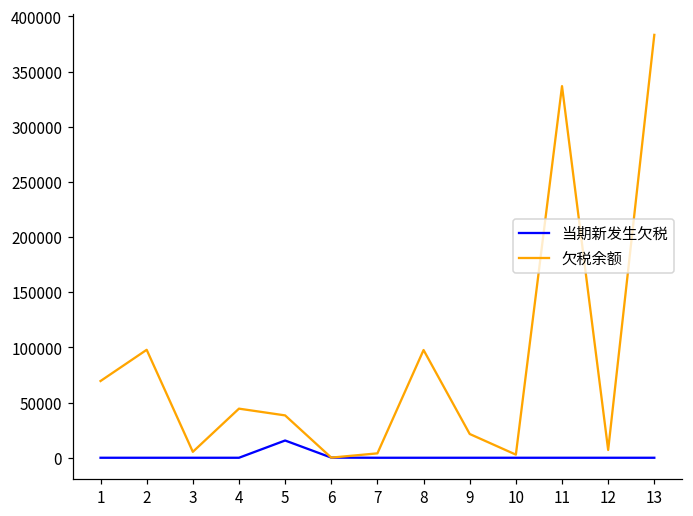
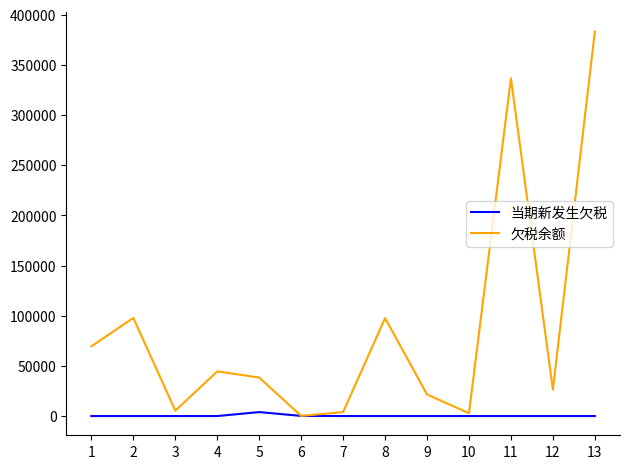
当期新发生欠税, 5: 16000 -> 4000
欠税余额, 12: 7000 -> 26000
